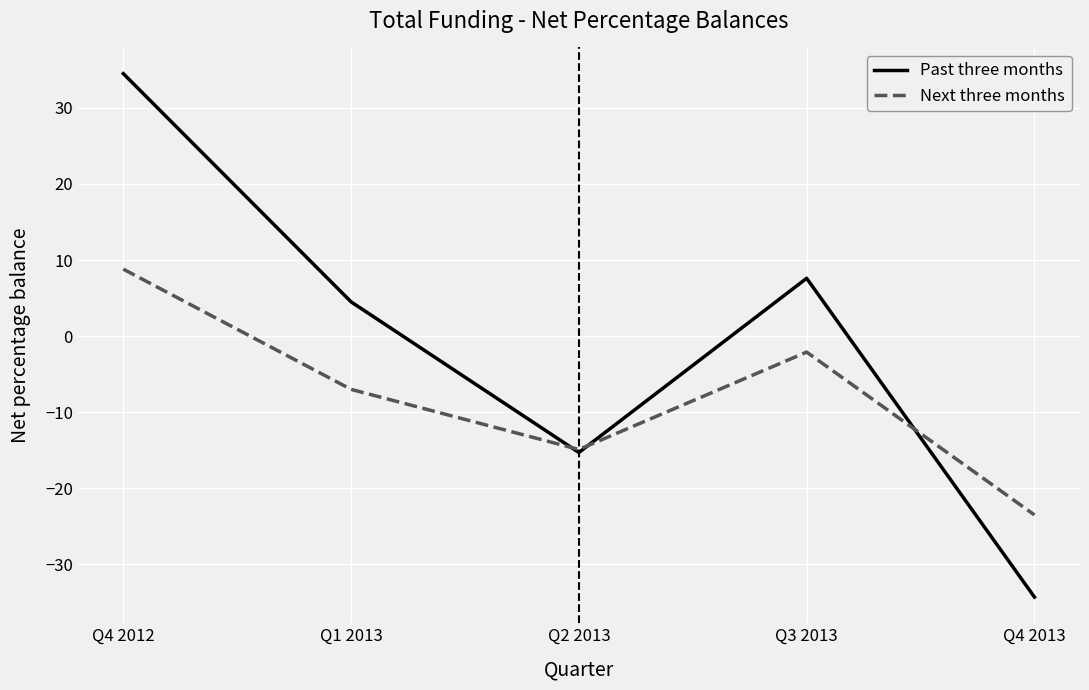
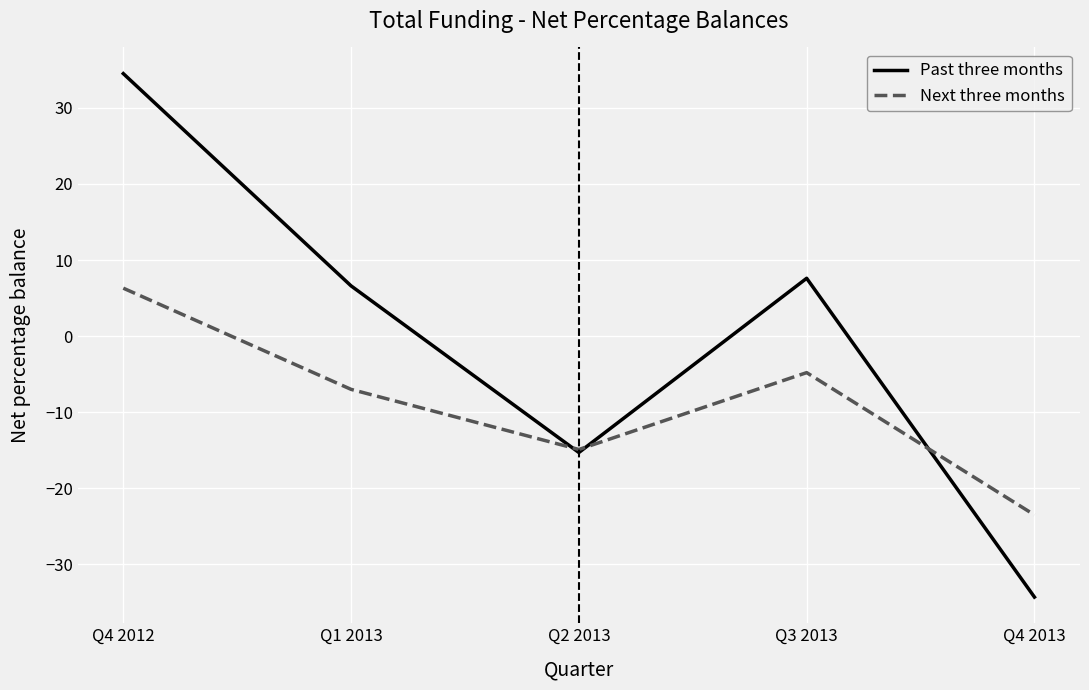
Next three months, Q4 2012: 9 -> 6
Past three months, Q1 2013: 5 -> 7
Next three months, Q3 2013: -2 -> -5
